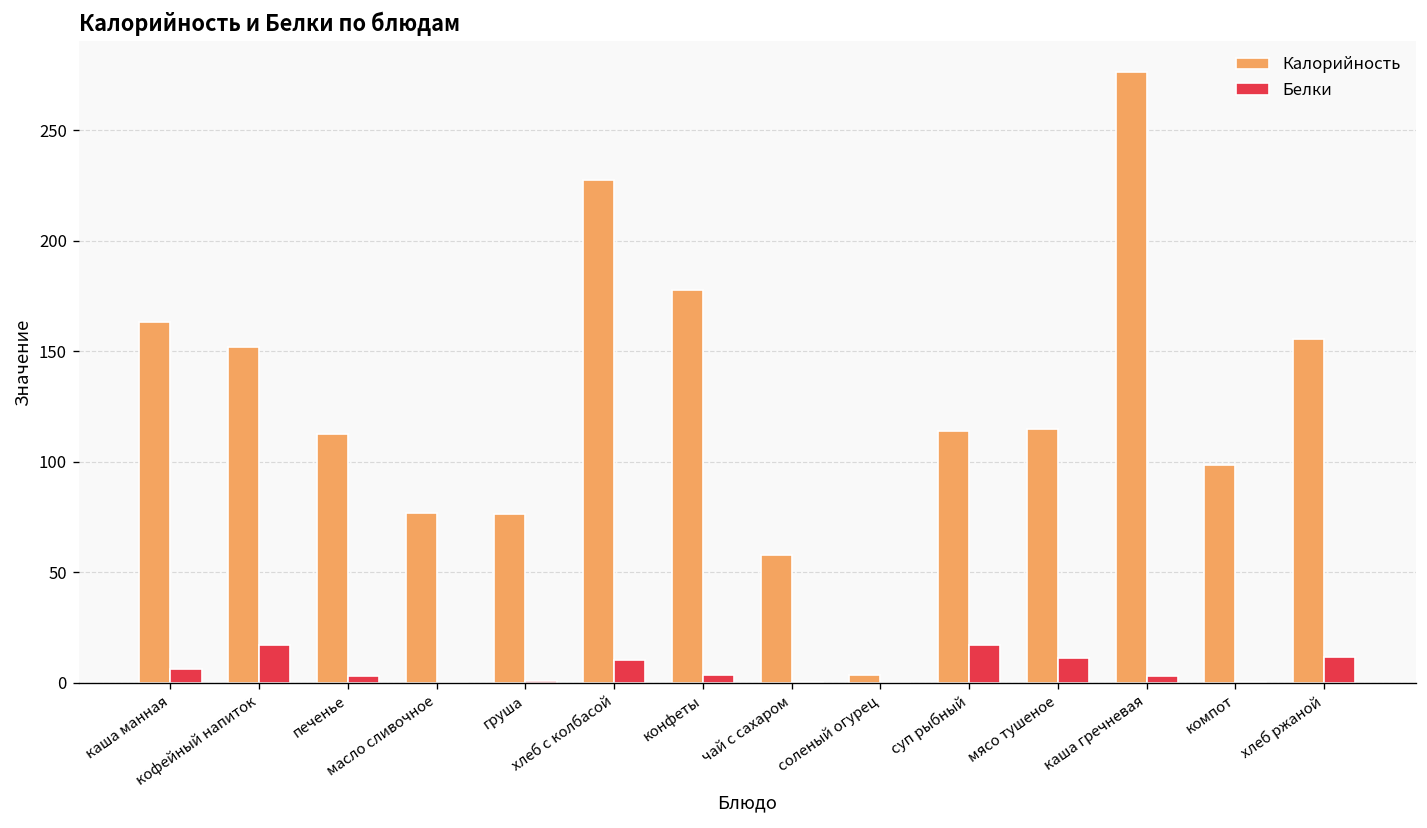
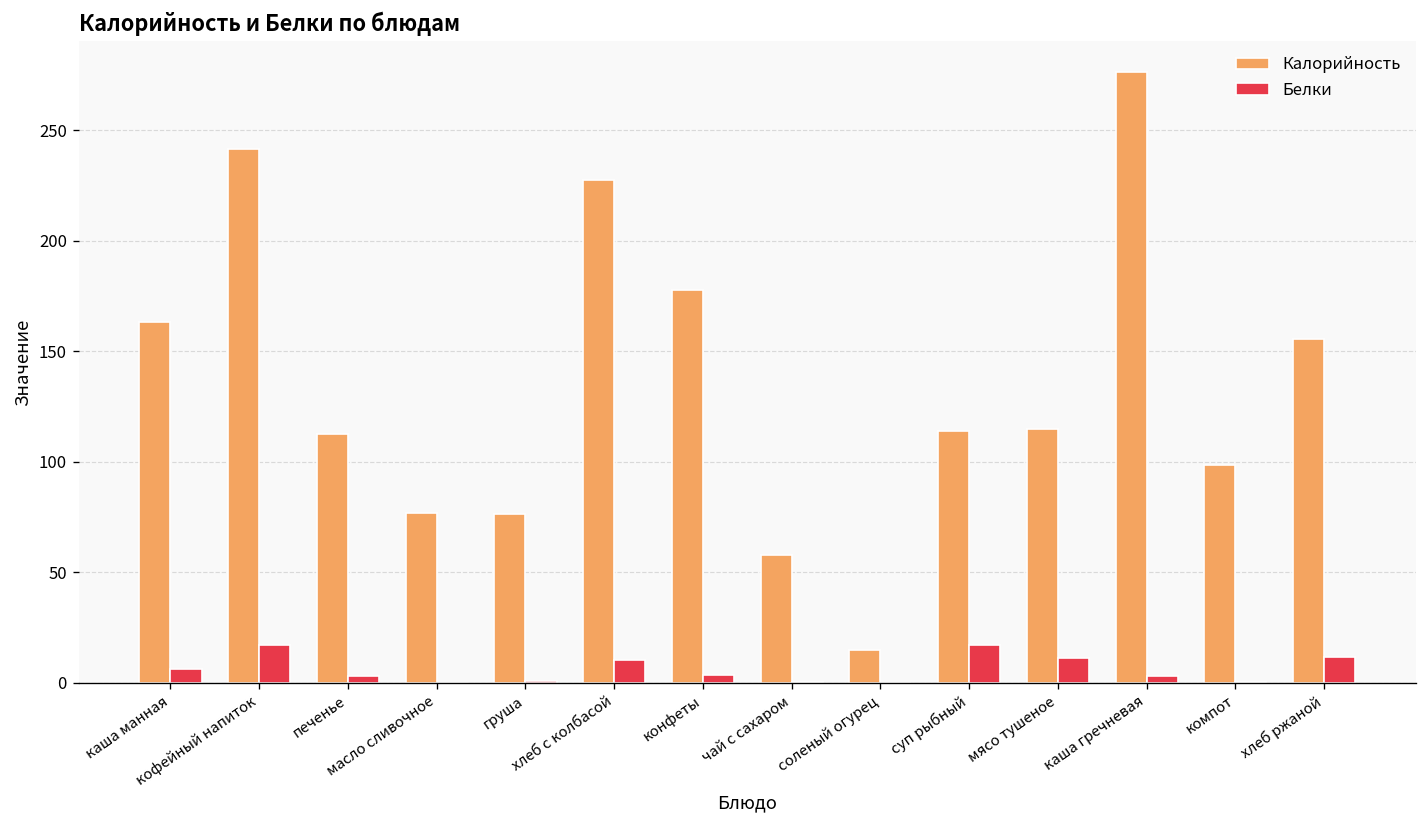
Калорийность, кофейный напиток: 152 -> 242
Калорийность, соленый огурец: 4 -> 15
